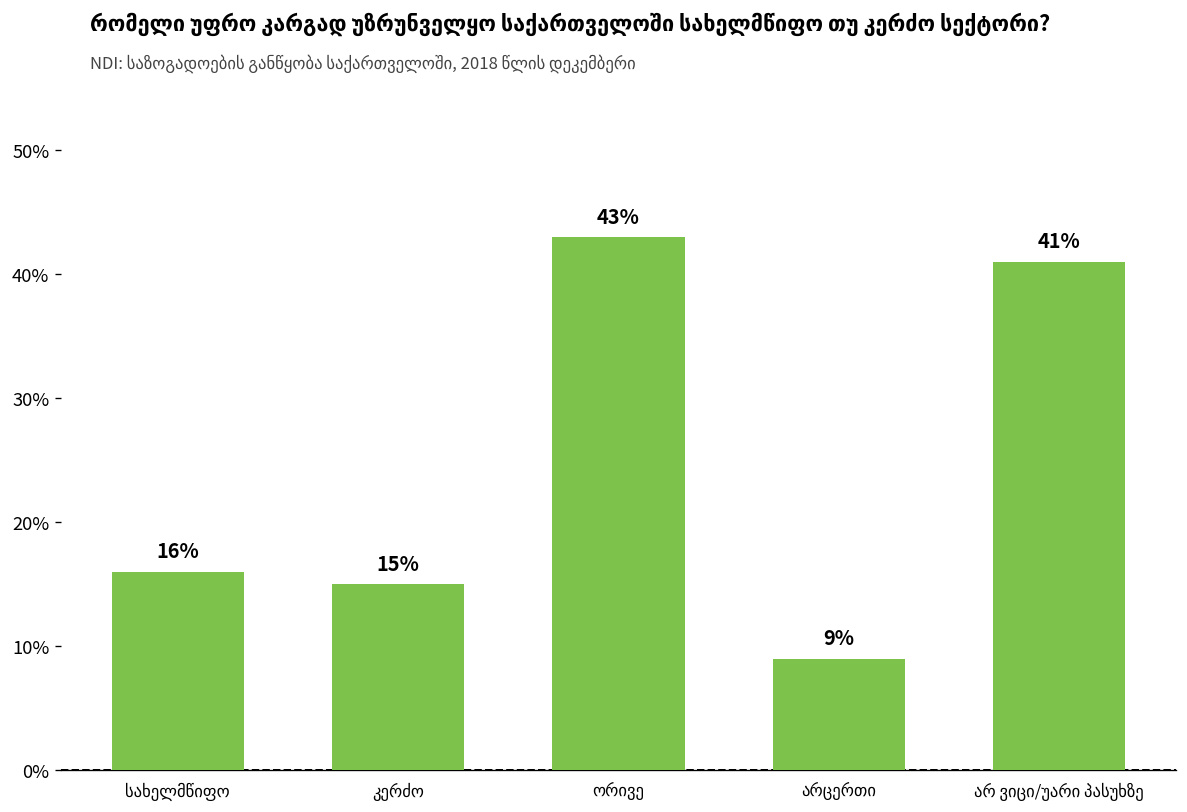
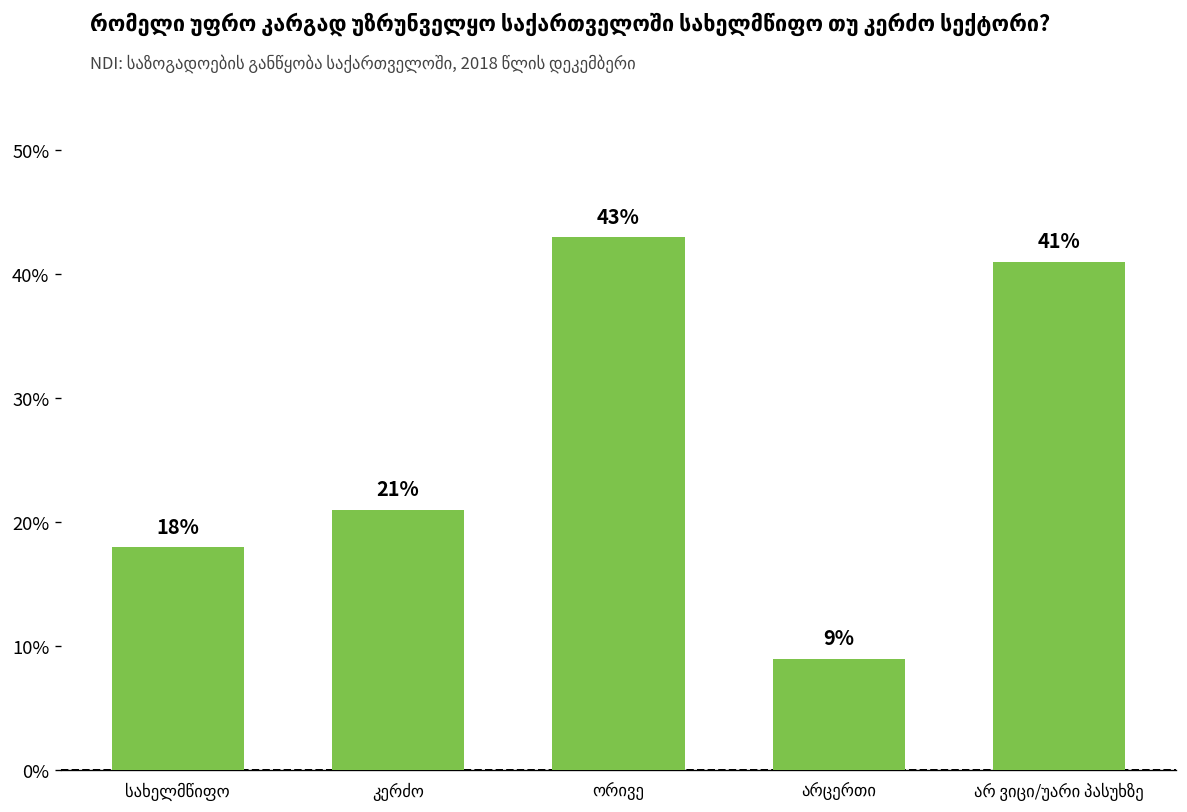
სახელმწიფო: 16% -> 18%
კერძო: 15% -> 21%
